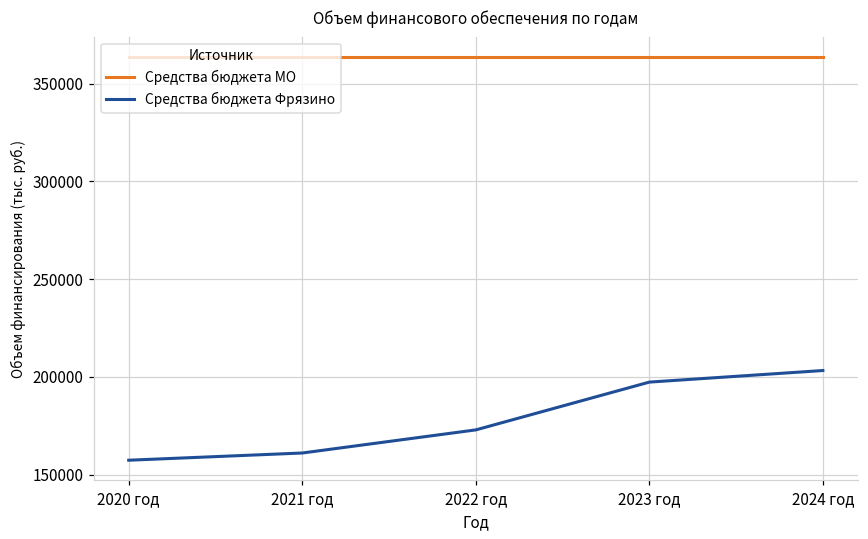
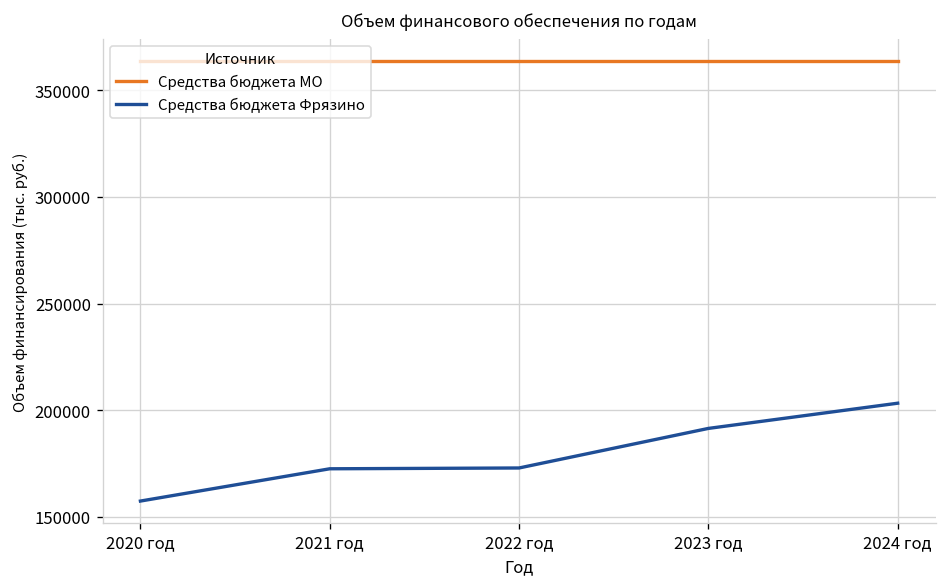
Средства бюджета Фрязино, 2021 год: 161000 -> 173000
Средства бюджета Фрязино, 2023 год: 197000 -> 191000
